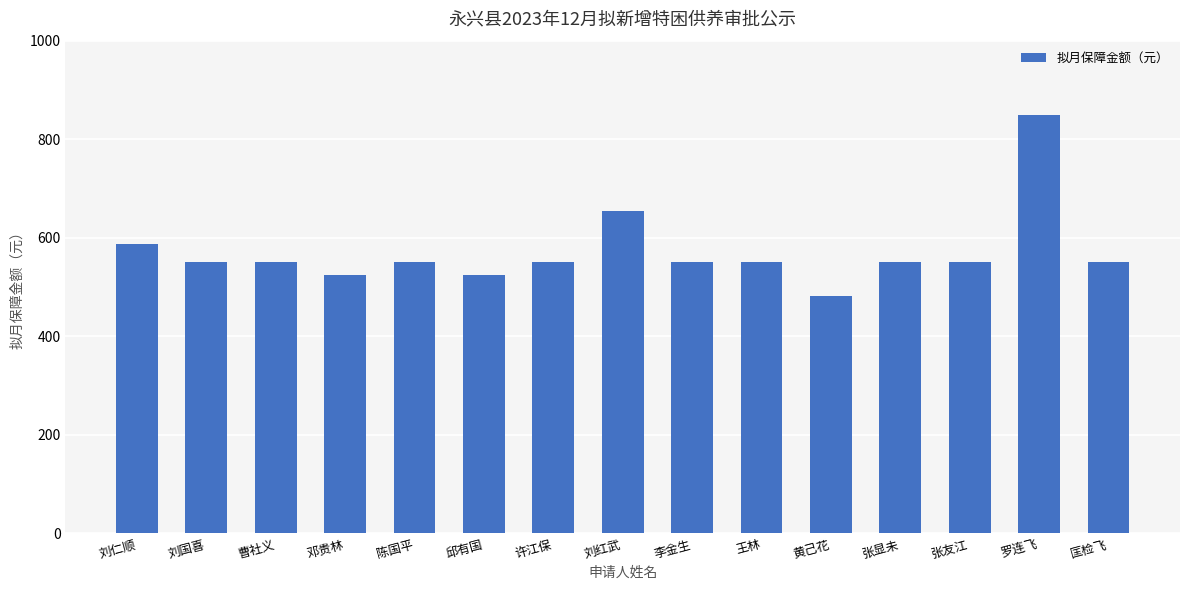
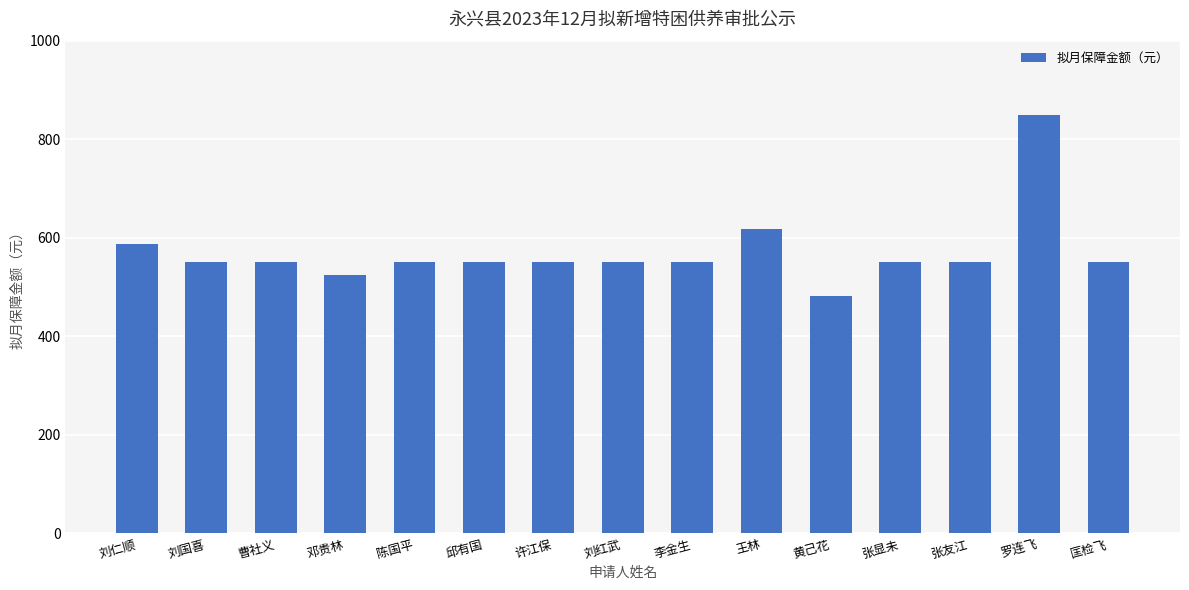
邱有国: 520 -> 550
刘红武: 660 -> 550
王林: 550 -> 620
